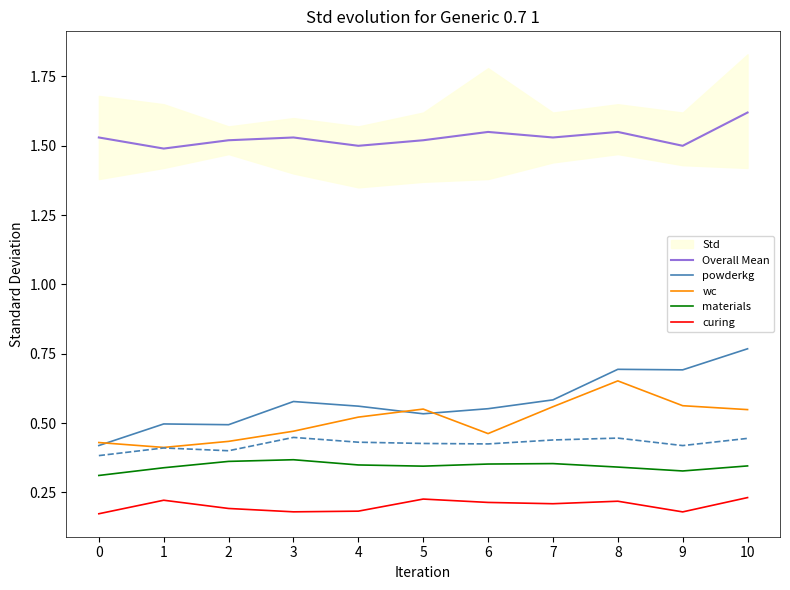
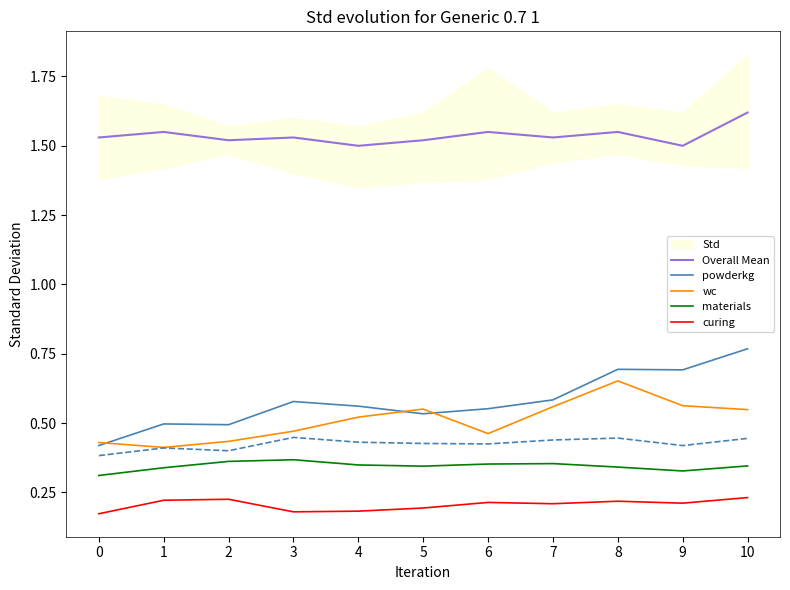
Overall Mean, 1: 1.49 -> 1.55
curing, 2: 0.19 -> 0.23
curing, 5: 0.23 -> 0.19
curing, 9: 0.18 -> 0.21
